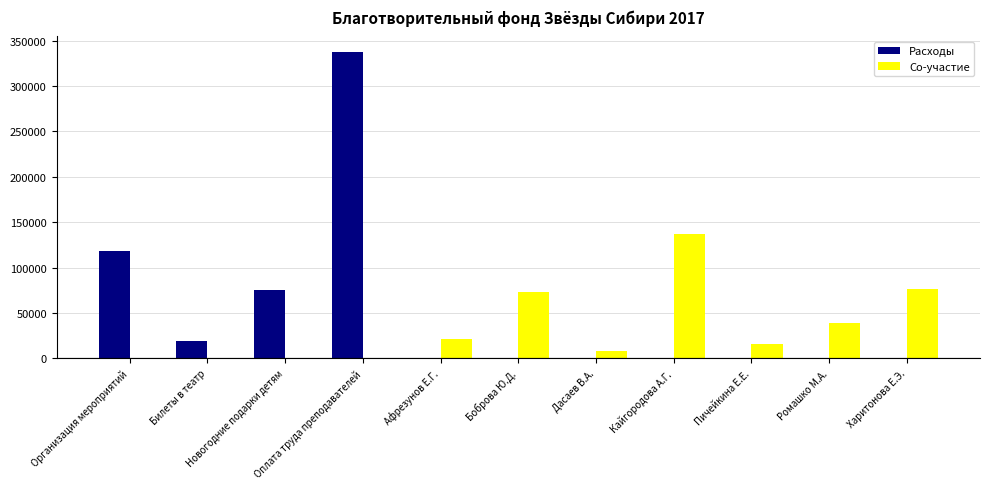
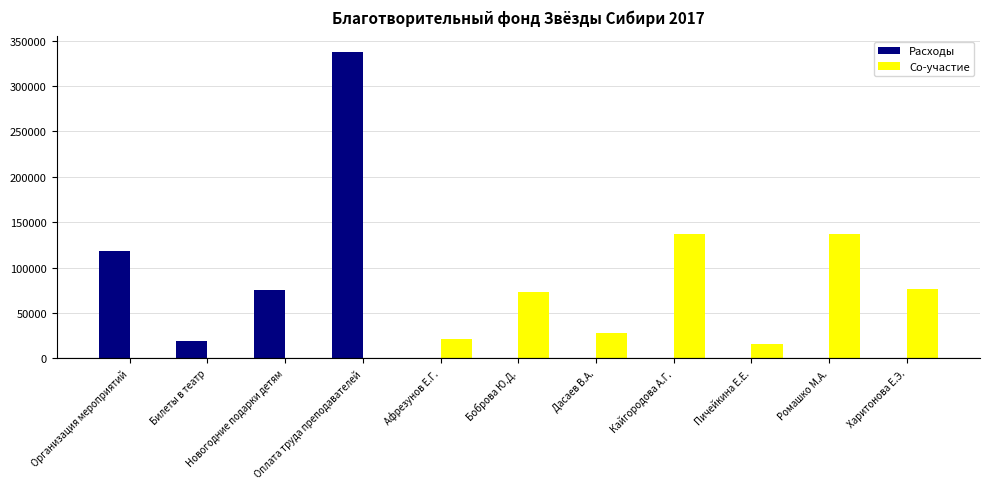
Со-участие, Дасаев В.А.: 10000 -> 30000
Со-участие, Ромашко М.А.: 40000 -> 140000
